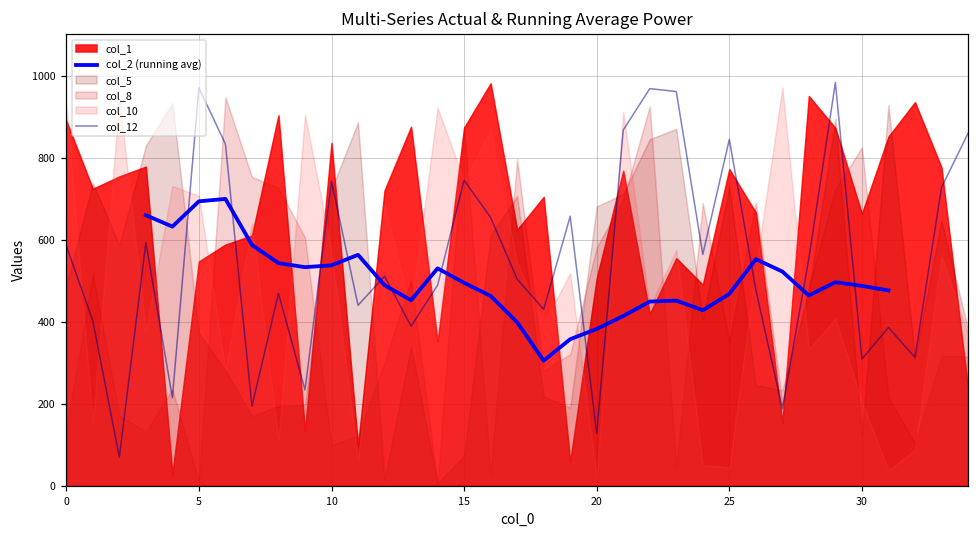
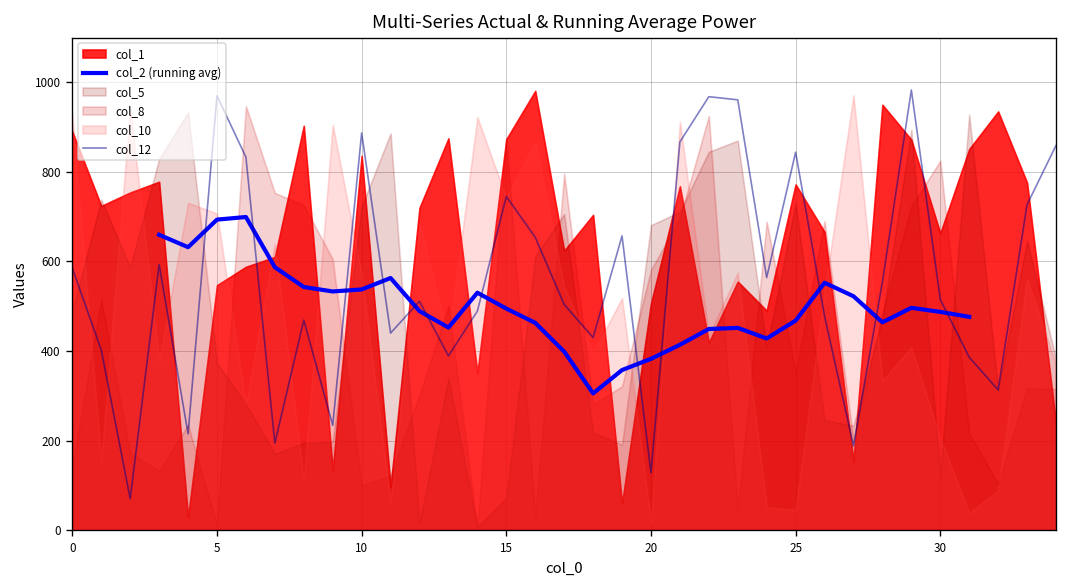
col_12, 10: 740 -> 890
col_12, 30: 310 -> 520
